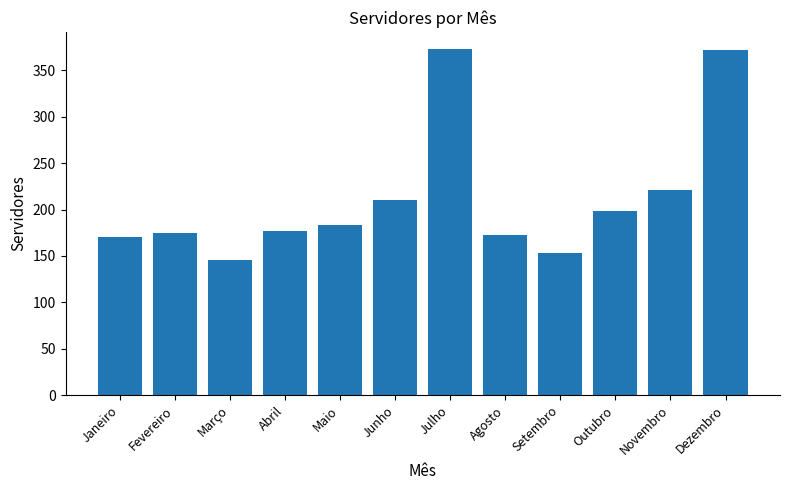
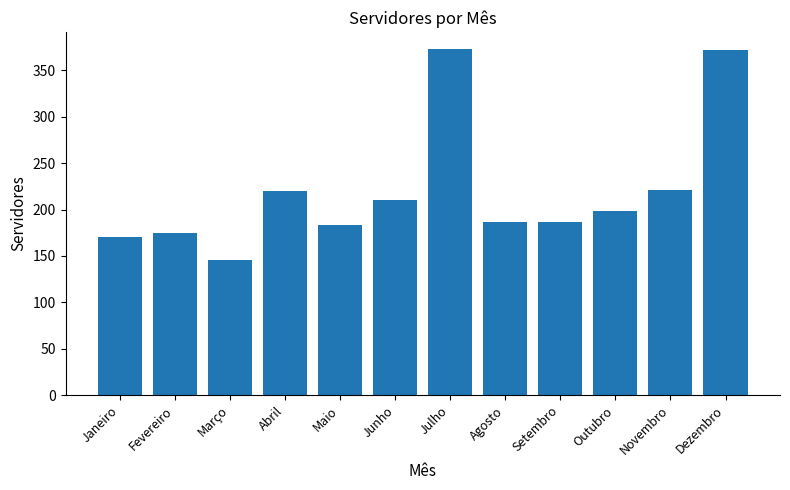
Abril: 180 -> 220
Agosto: 170 -> 190
Setembro: 150 -> 190
